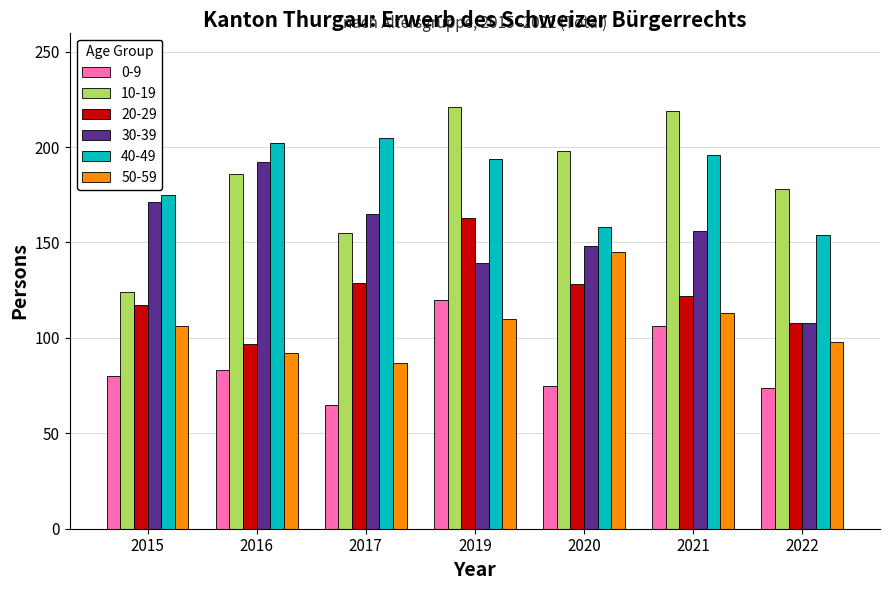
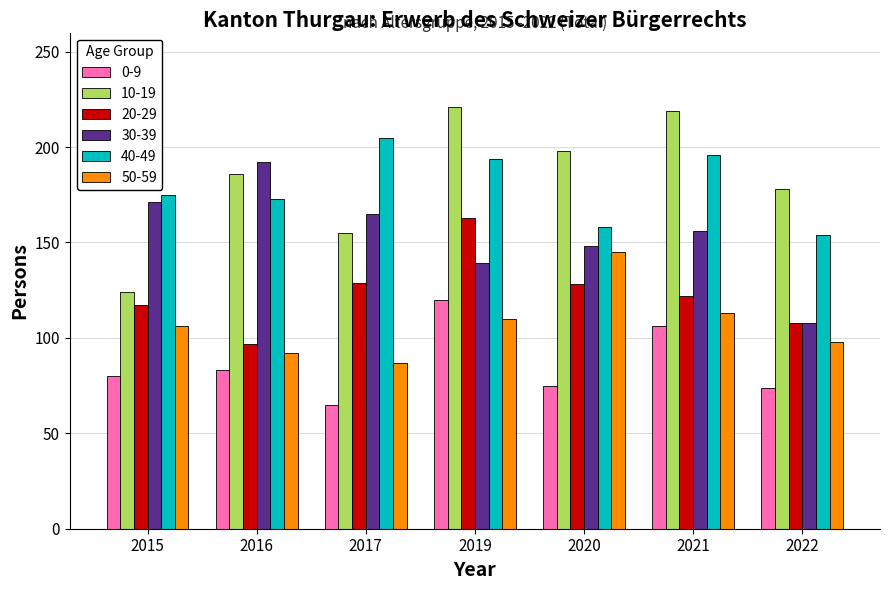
40-49, 2016: 202 -> 173
